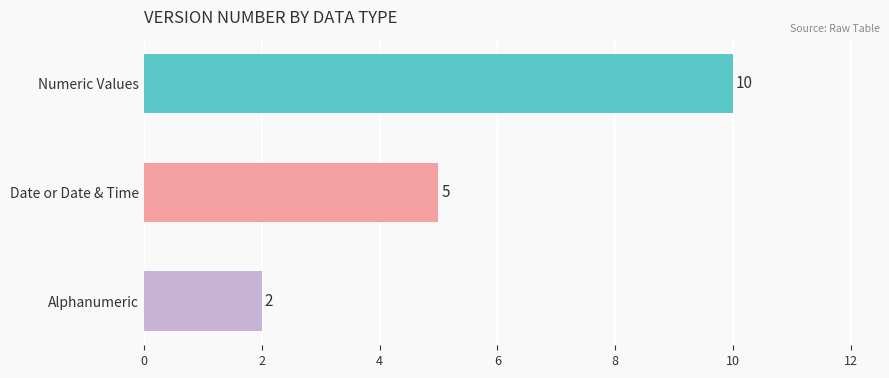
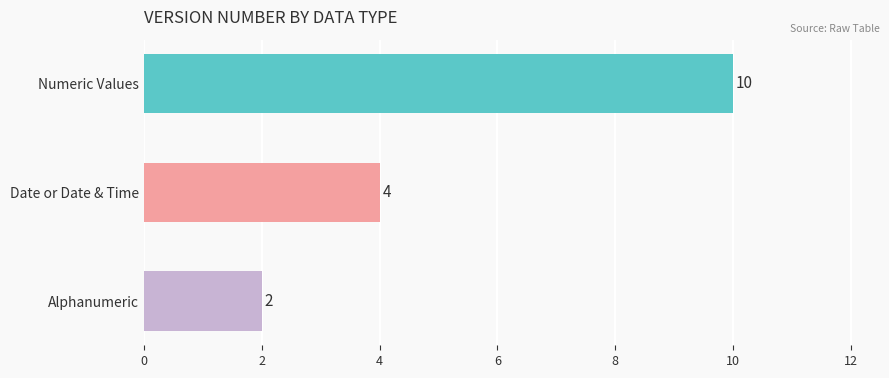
Date or Date & Time: 5 -> 4
